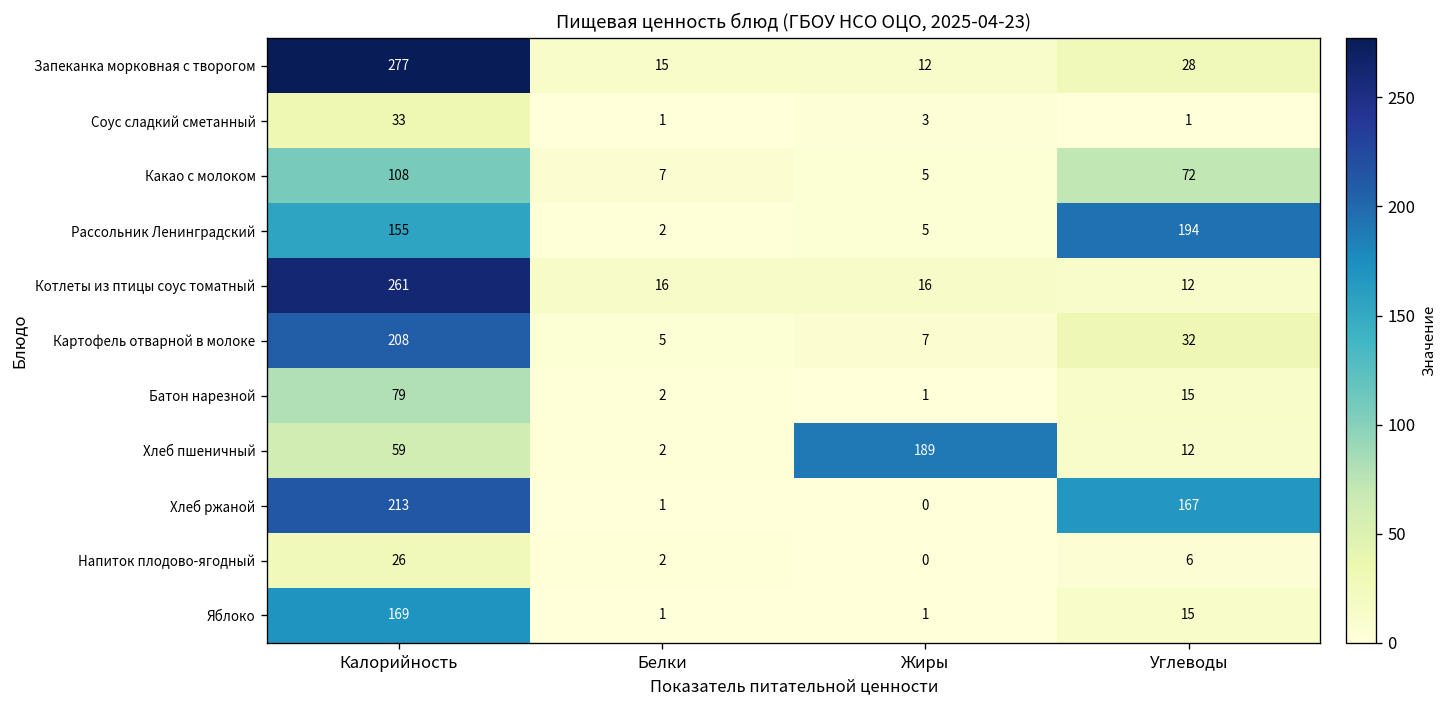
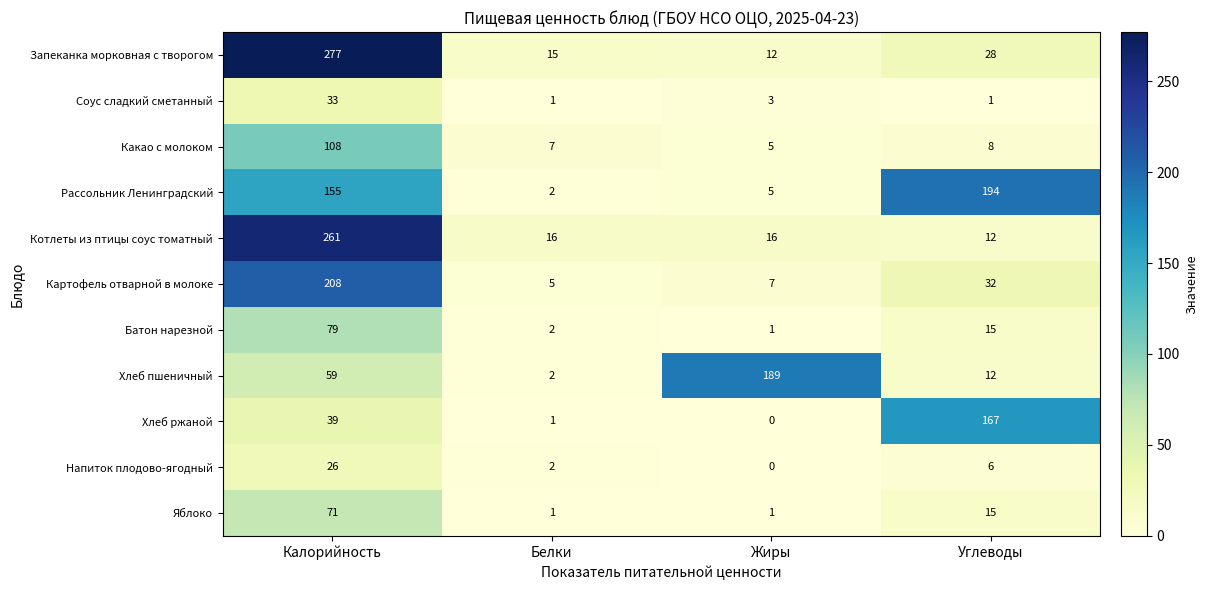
Какао с молоком, Углеводы: 72 -> 8
Хлеб ржаной, Калорийность: 213 -> 39
Яблоко, Калорийность: 169 -> 71
